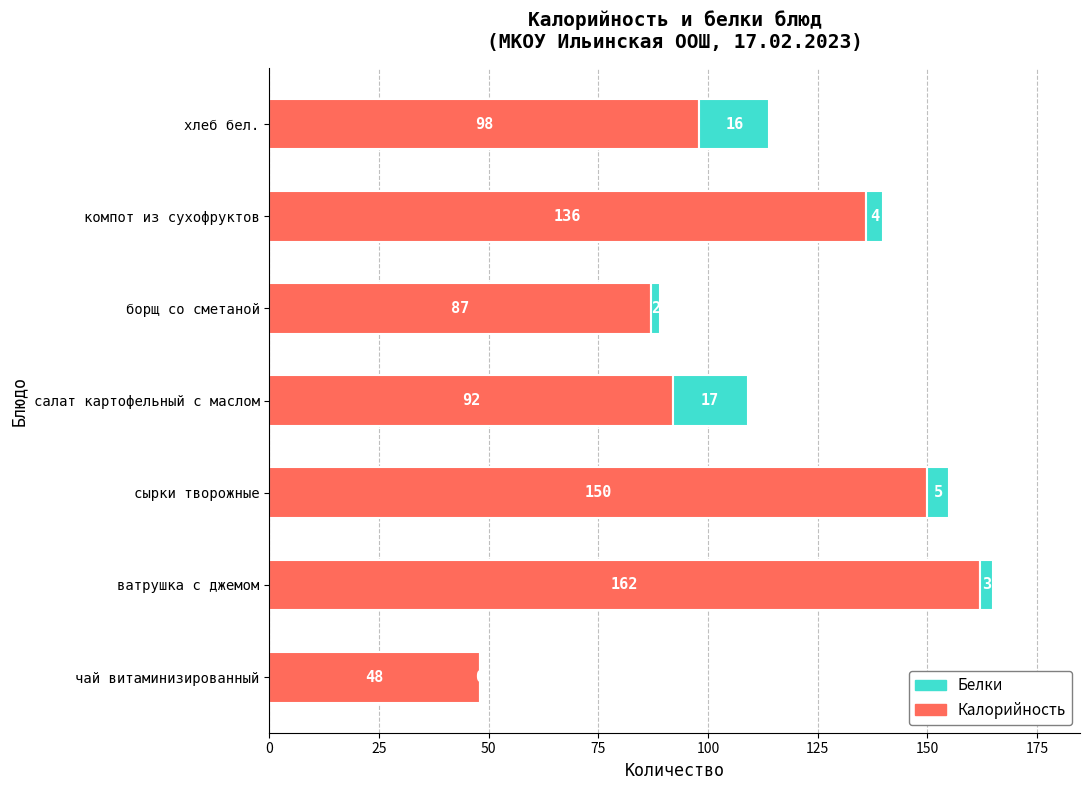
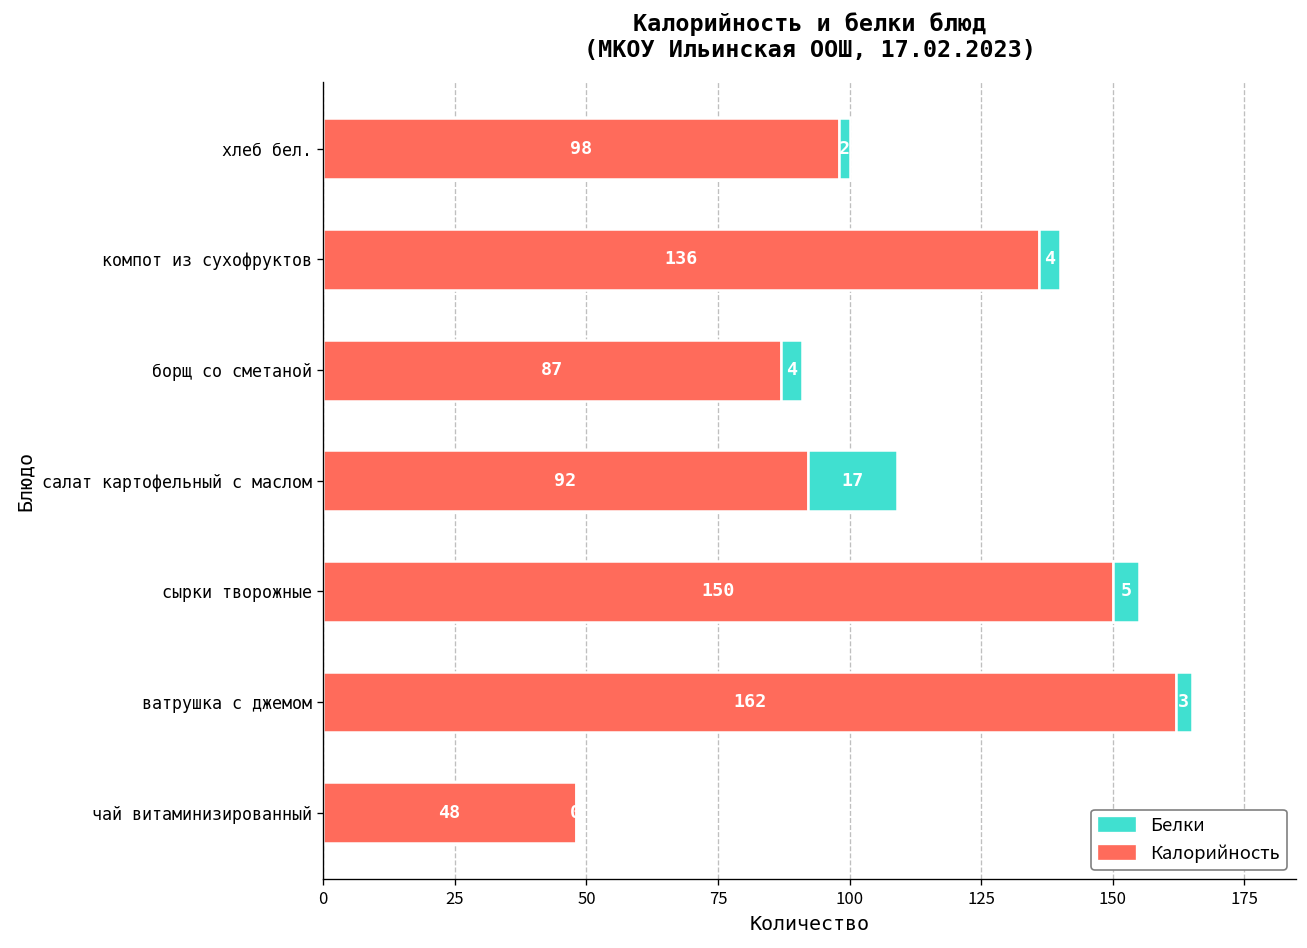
Белки, хлеб бел.: 16 -> 2
Белки, борщ со сметаной: 2 -> 4
